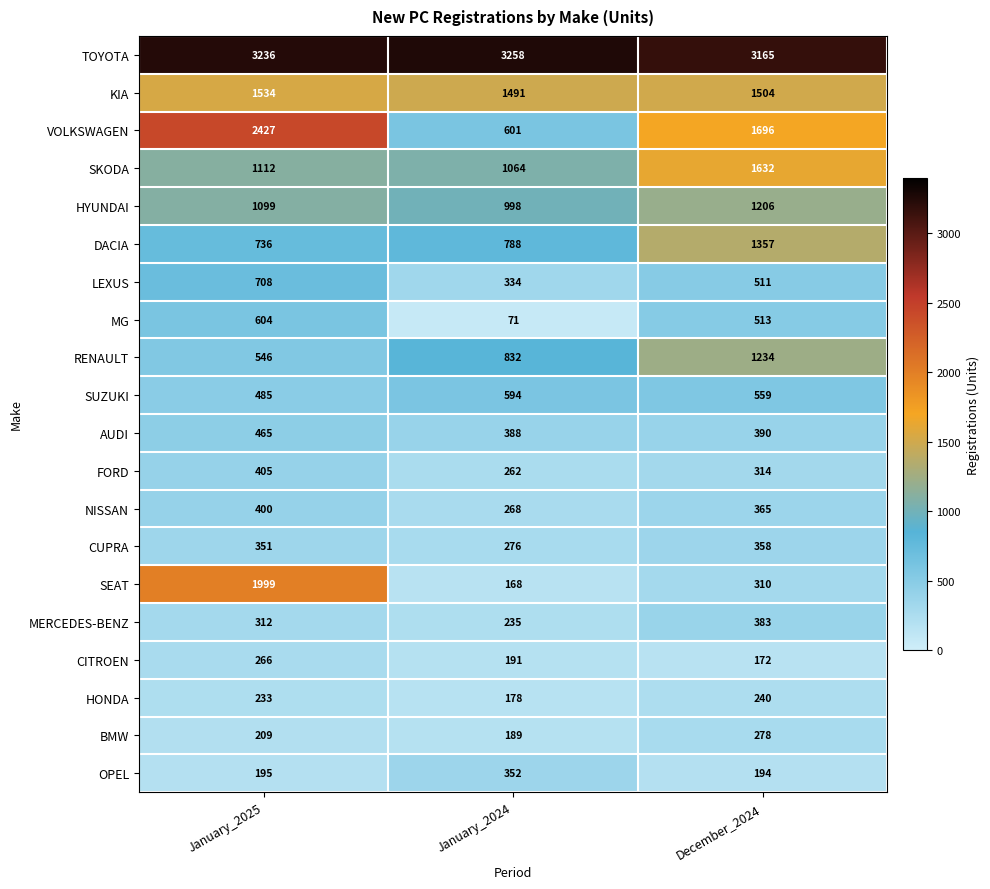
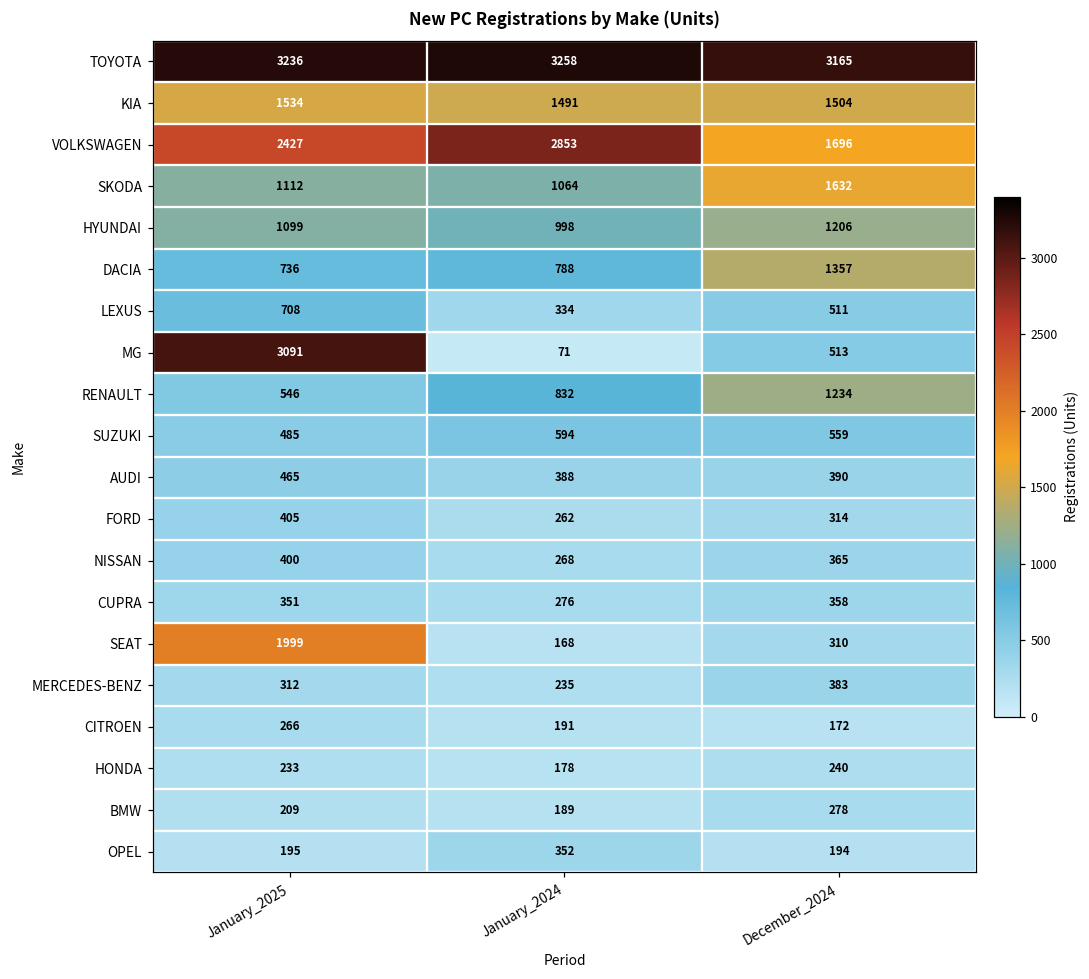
VOLKSWAGEN, January_2024: 601 -> 2853
MG, January_2025: 604 -> 3091
